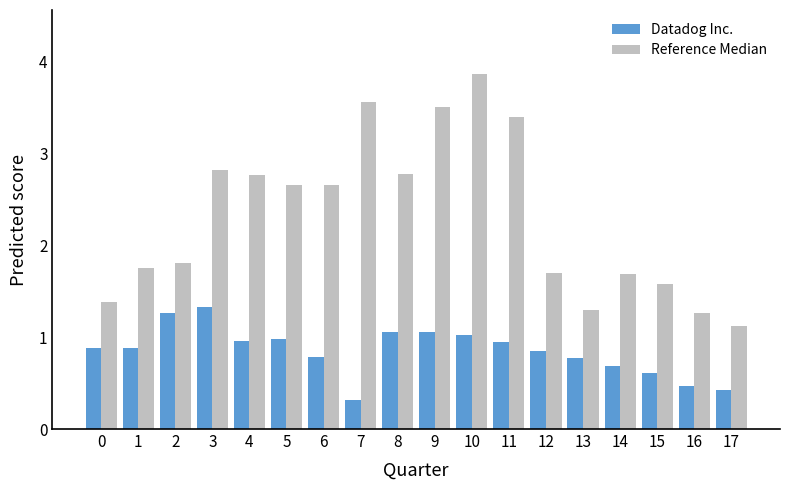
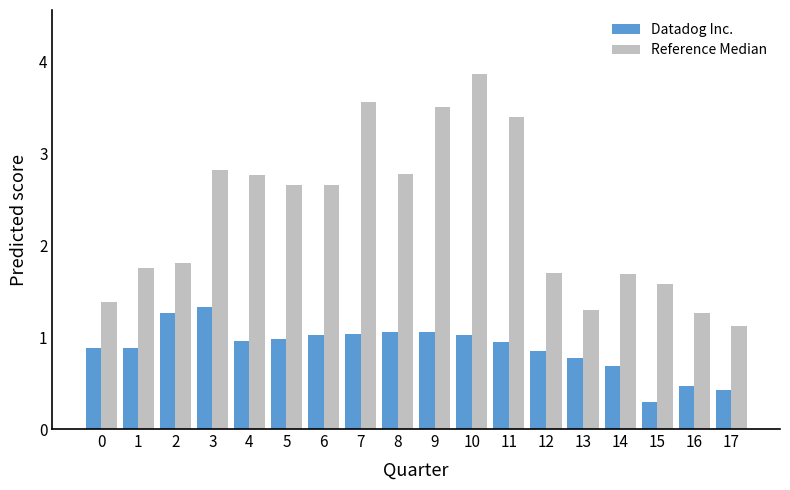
Datadog Inc., 6: 0.8 -> 1.0
Datadog Inc., 7: 0.3 -> 1.0
Datadog Inc., 15: 0.6 -> 0.3
